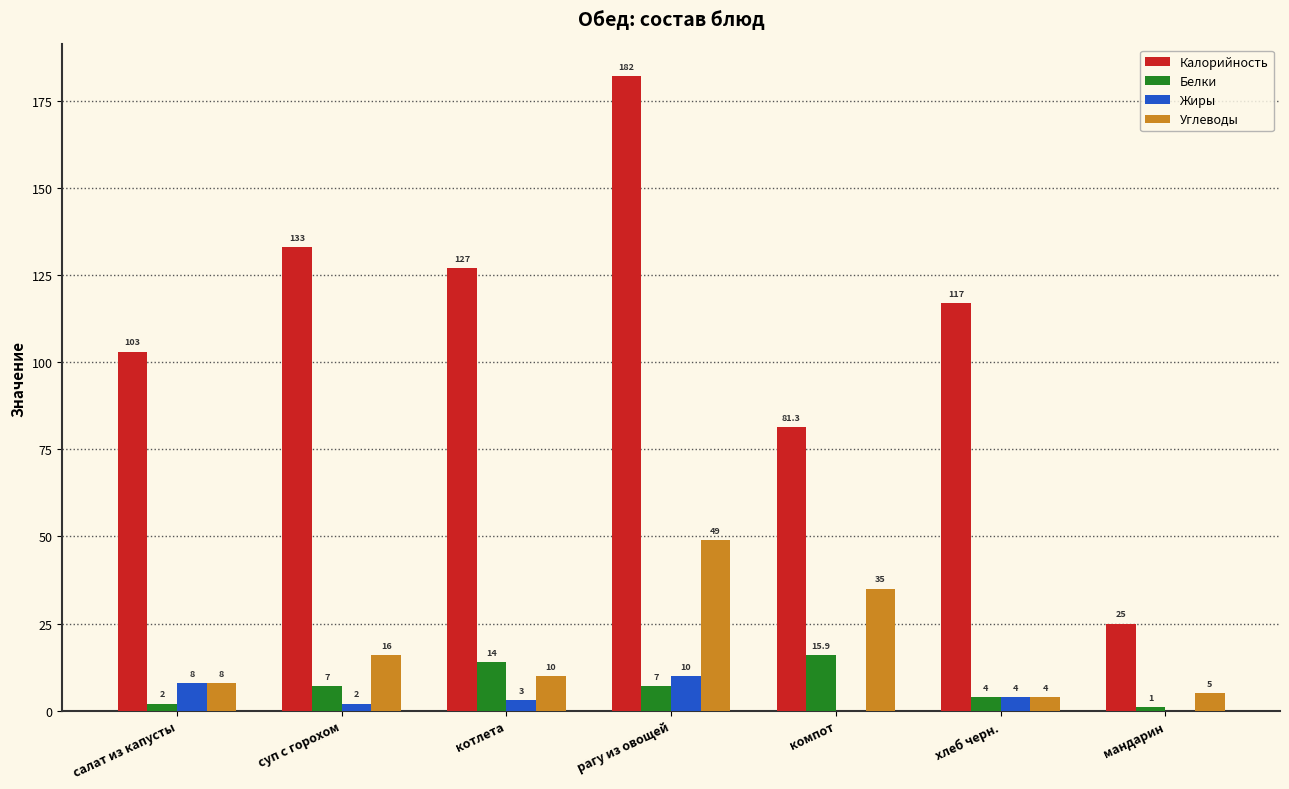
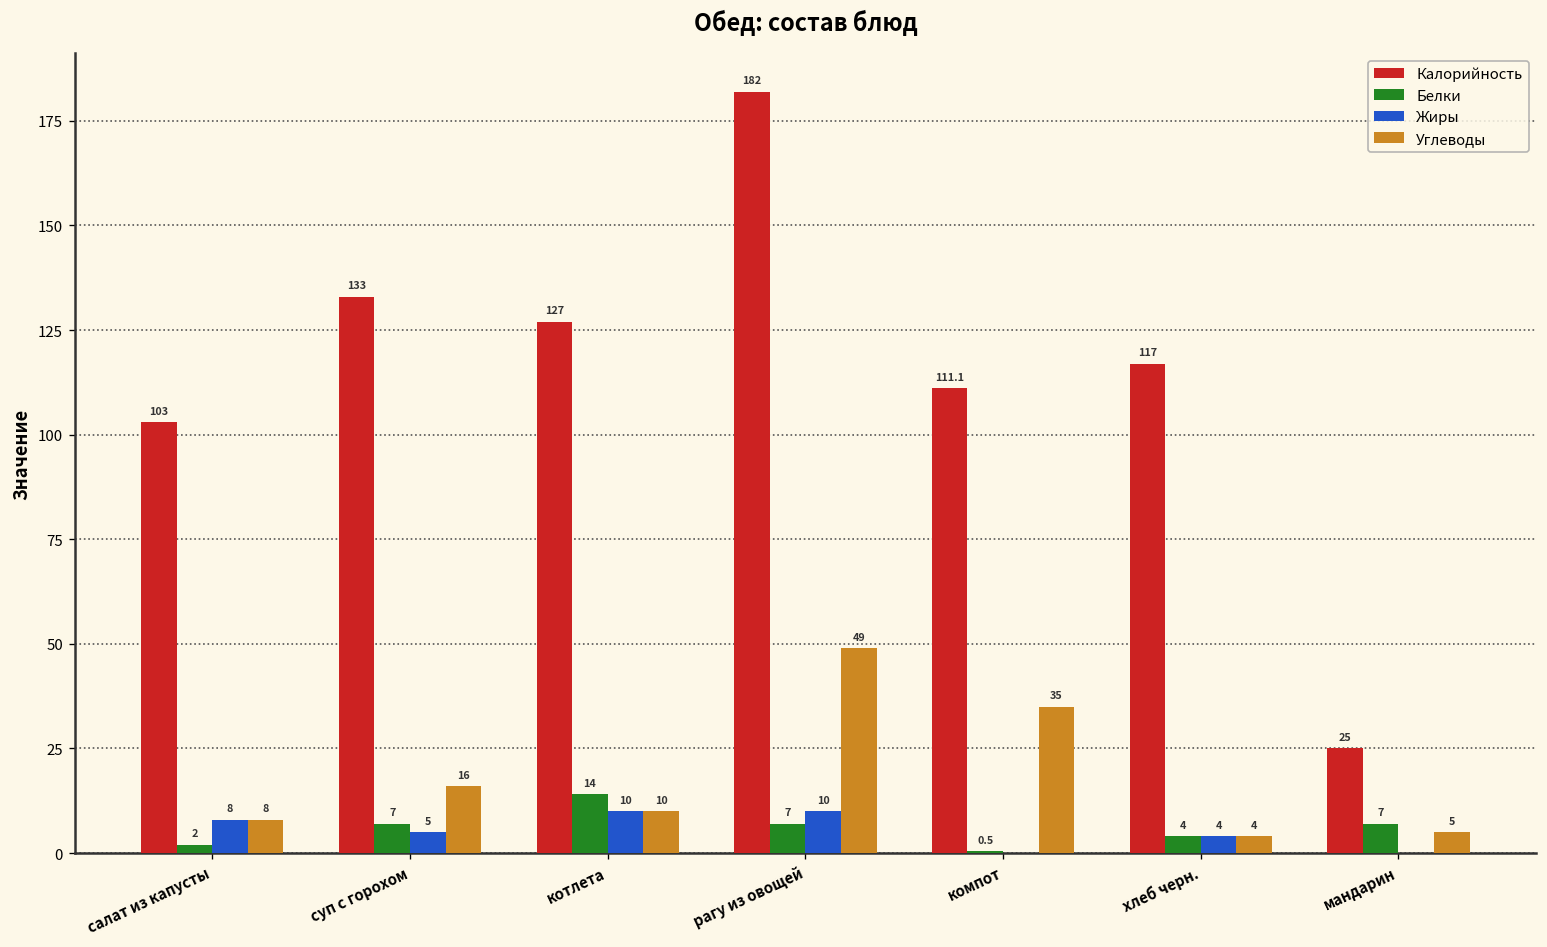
Жиры, суп с горохом: 2 -> 5
Жиры, котлета: 3 -> 10
Калорийность, компот: 81.3 -> 111.1
Белки, компот: 15.9 -> 0.5
Белки, мандарин: 1 -> 7
